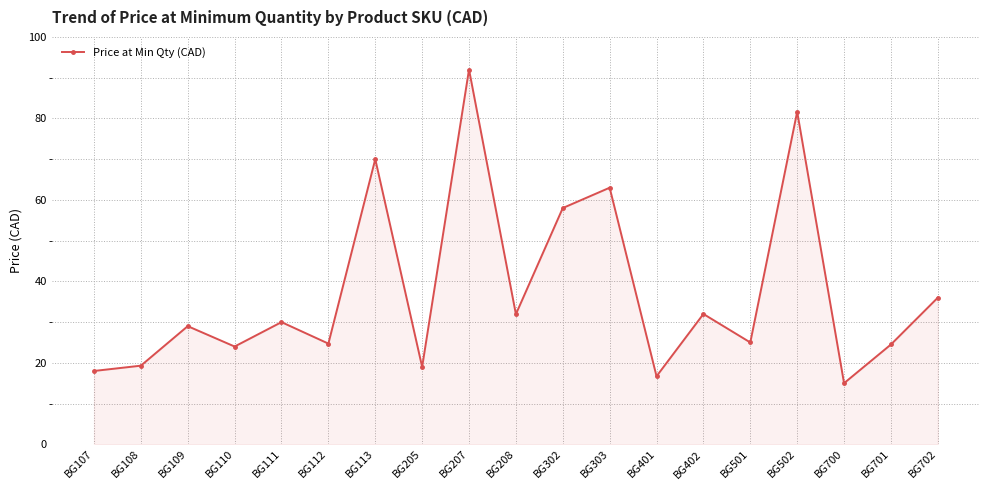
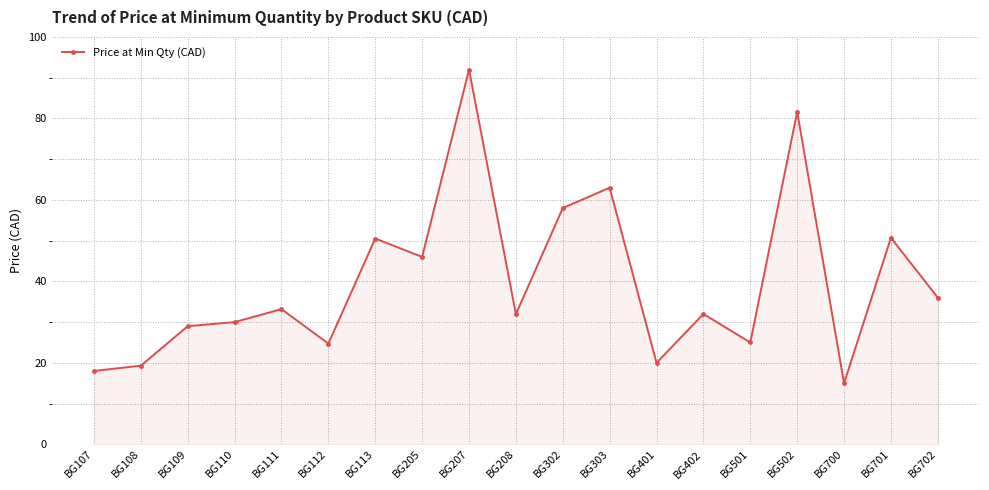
BG110: 24 -> 30
BG111: 30 -> 33
BG113: 70 -> 51
BG205: 19 -> 46
BG401: 17 -> 20
BG701: 25 -> 51
